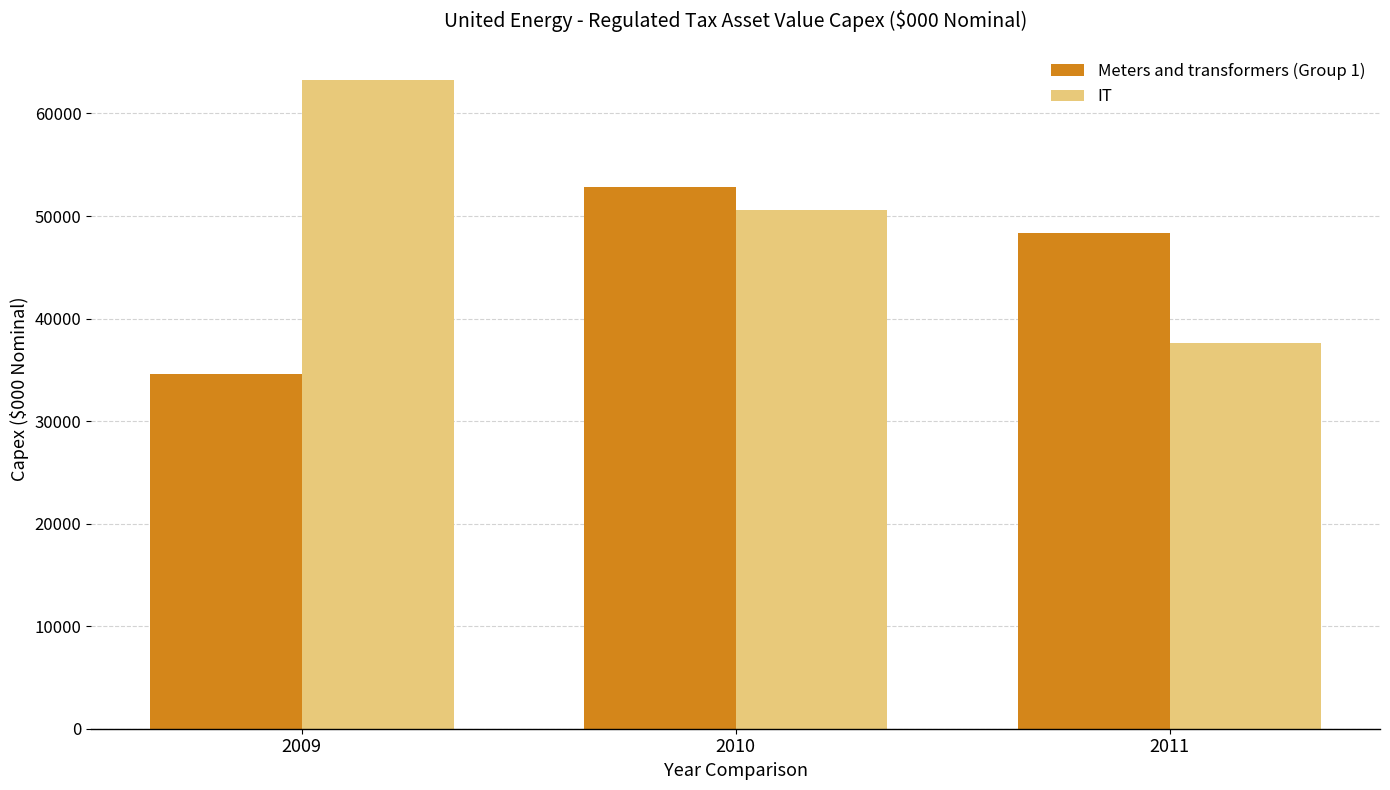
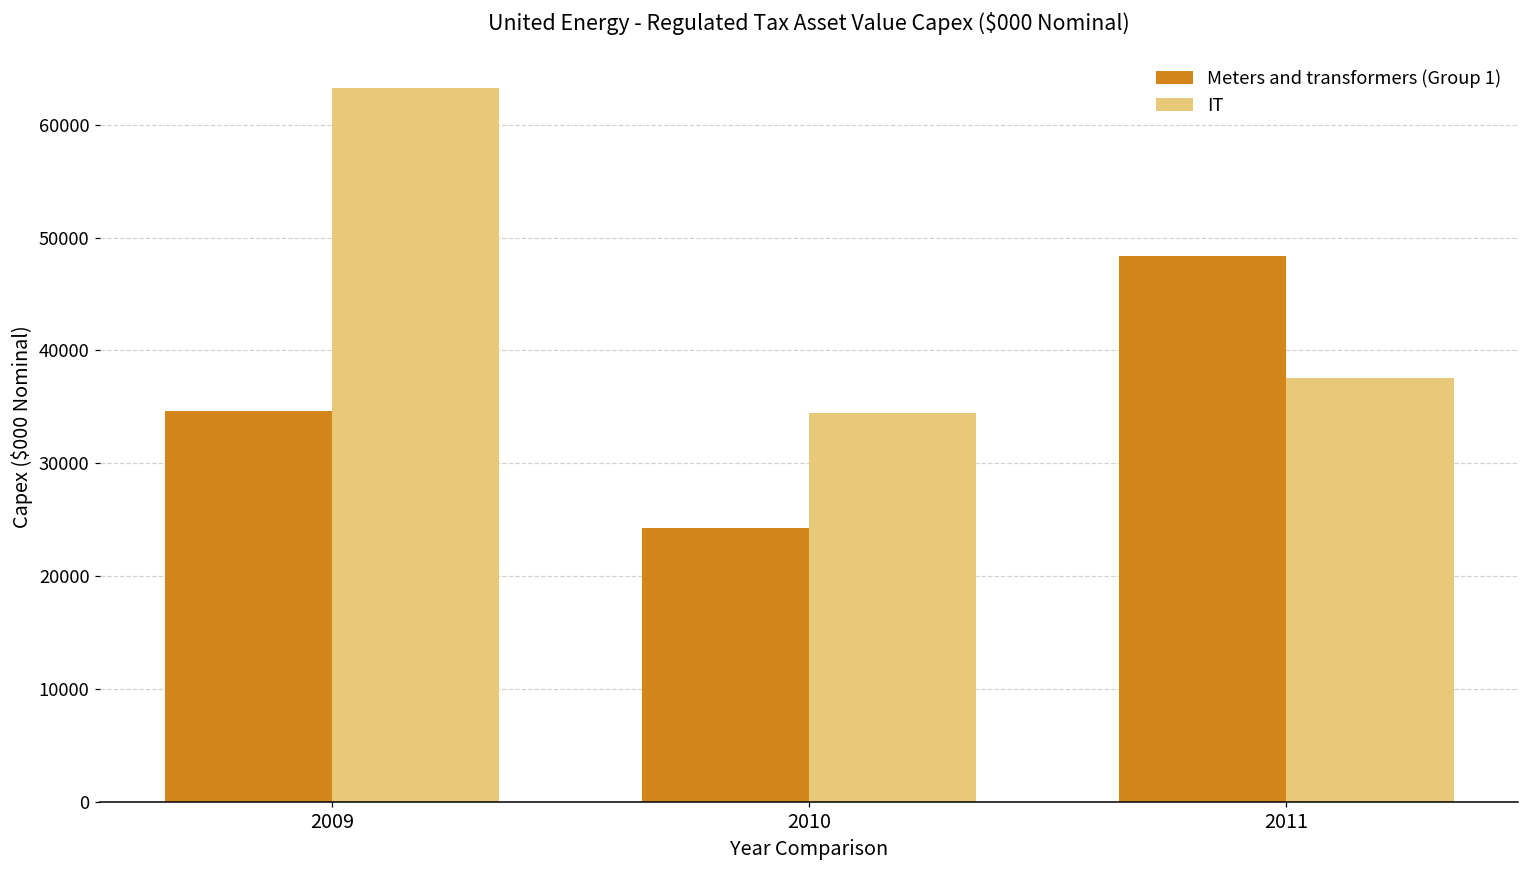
Meters and transformers (Group 1), 2010: 52900 -> 24200
IT, 2010: 50600 -> 34400
